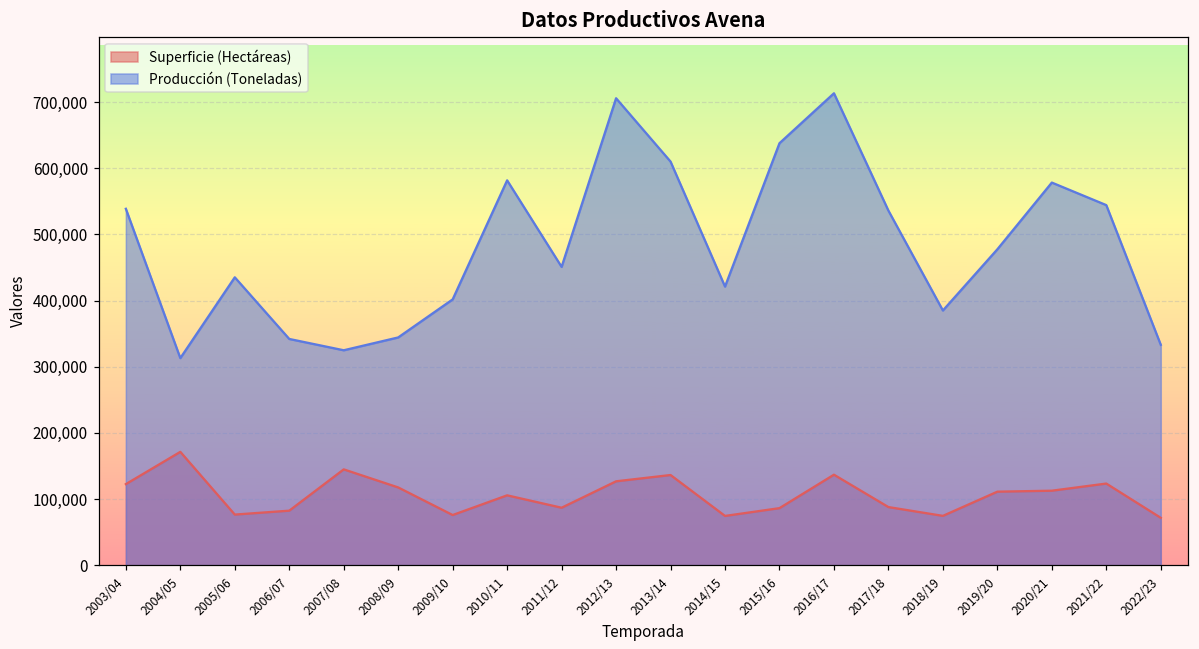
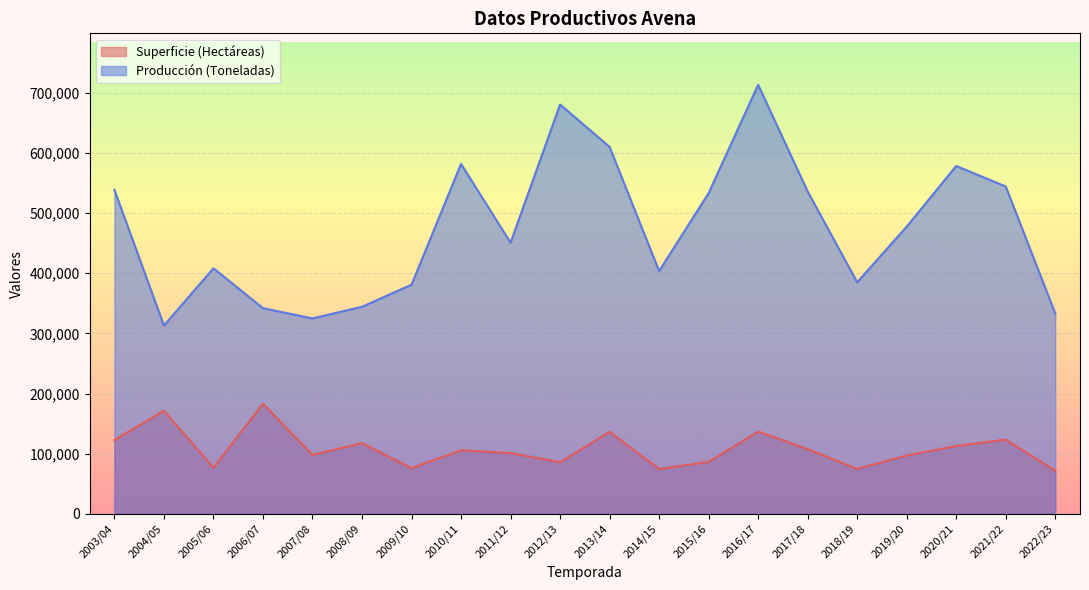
Producción (Toneladas), 2005/06: 440,000 -> 410,000
Superficie (Hectáreas), 2006/07: 80,000 -> 180,000
Superficie (Hectáreas), 2007/08: 140,000 -> 100,000
Producción (Toneladas), 2009/10: 400,000 -> 380,000
Superficie (Hectáreas), 2011/12: 90,000 -> 100,000
Superficie (Hectáreas), 2012/13: 130,000 -> 90,000
Producción (Toneladas), 2012/13: 710,000 -> 680,000
Producción (Toneladas), 2014/15: 420,000 -> 400,000
Producción (Toneladas), 2015/16: 640,000 -> 530,000
Superficie (Hectáreas), 2017/18: 90,000 -> 110,000
Superficie (Hectáreas), 2019/20: 110,000 -> 100,000
